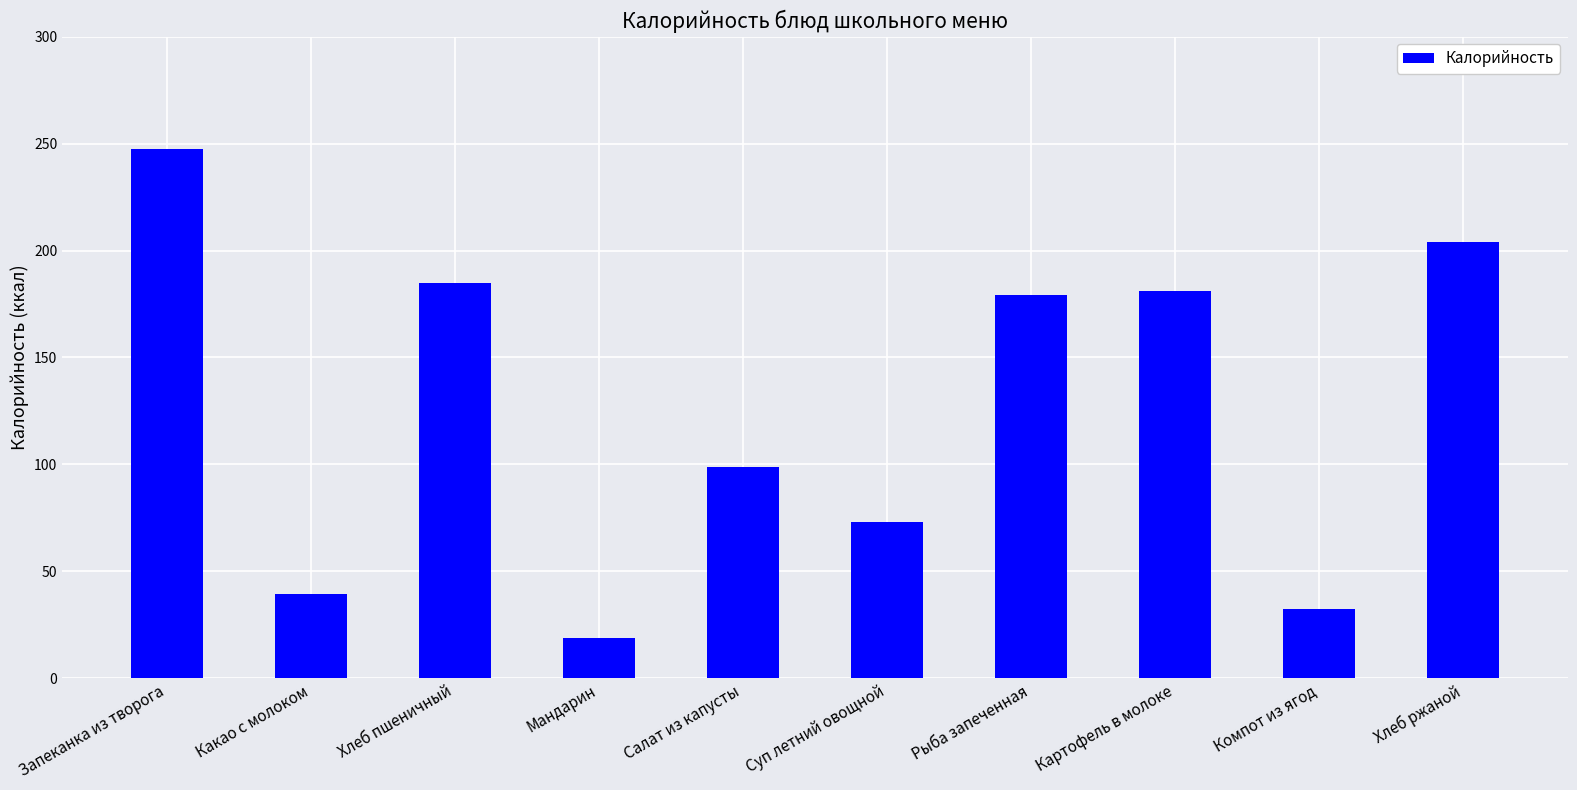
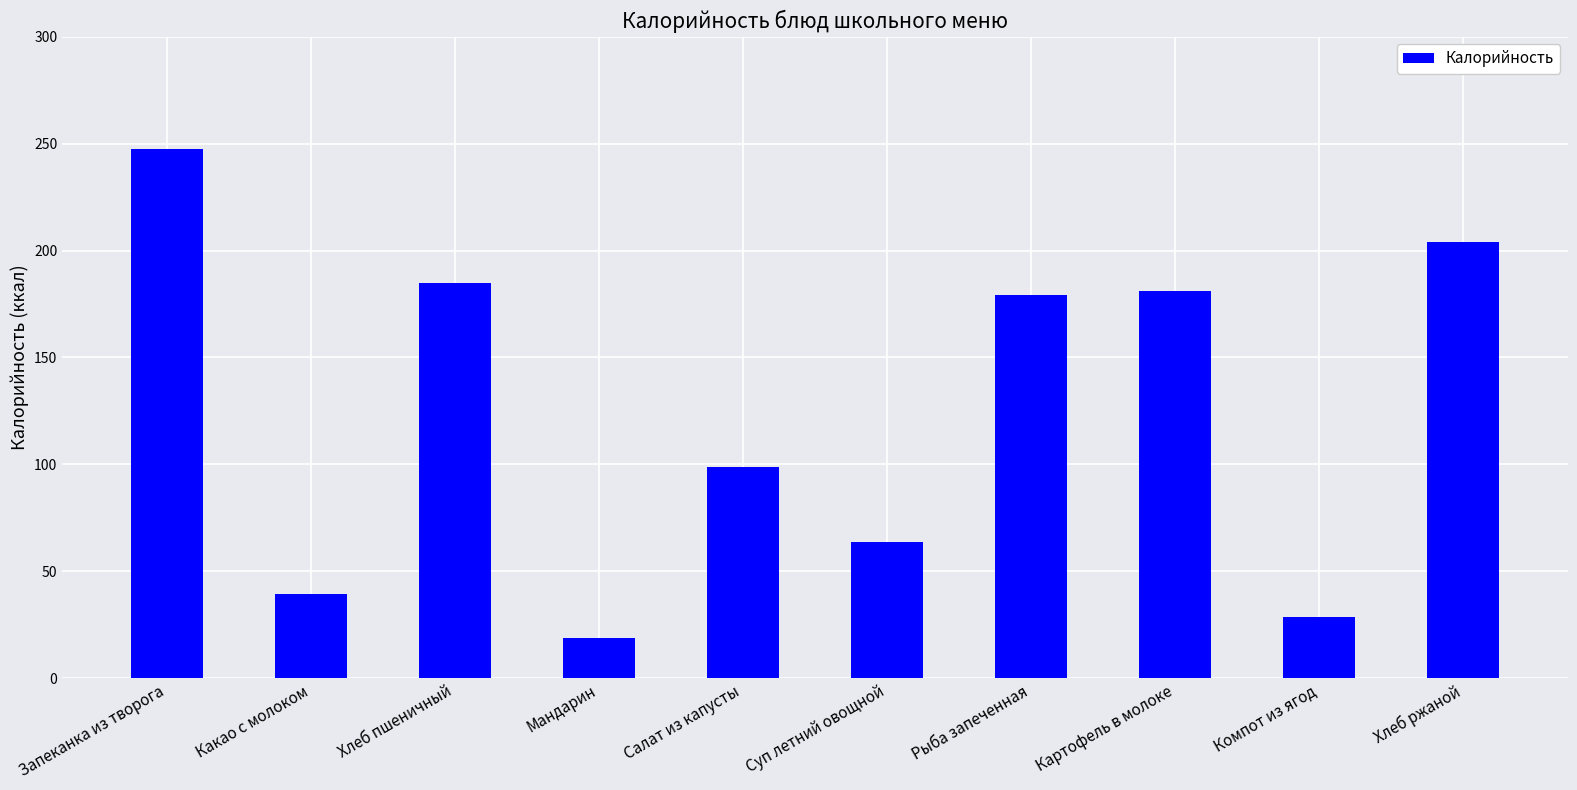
Суп летний овощной: 73 -> 64
Компот из ягод: 32 -> 29
